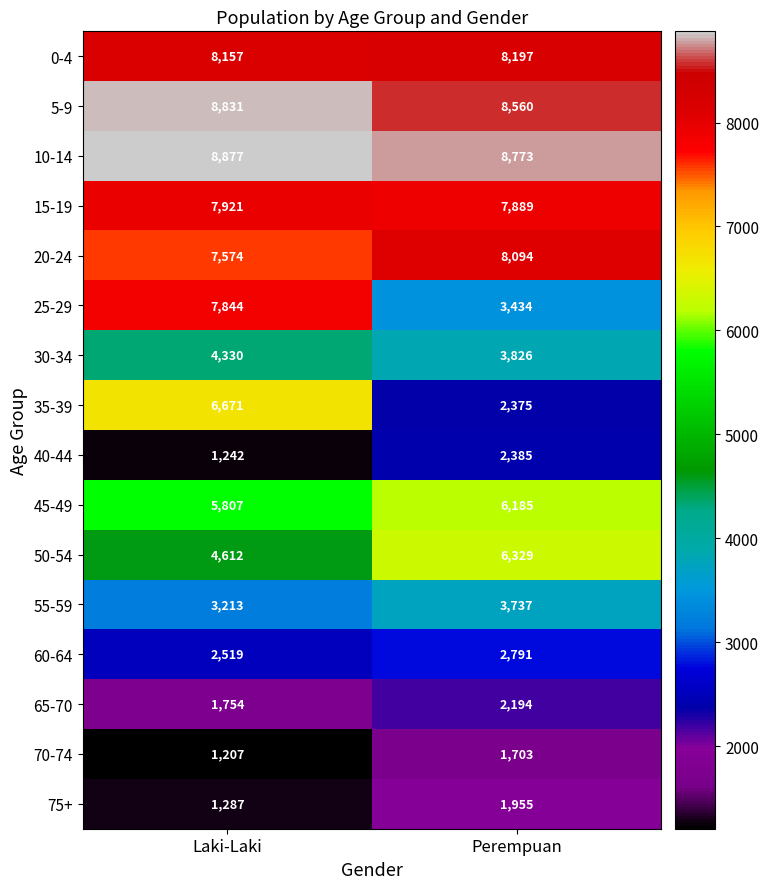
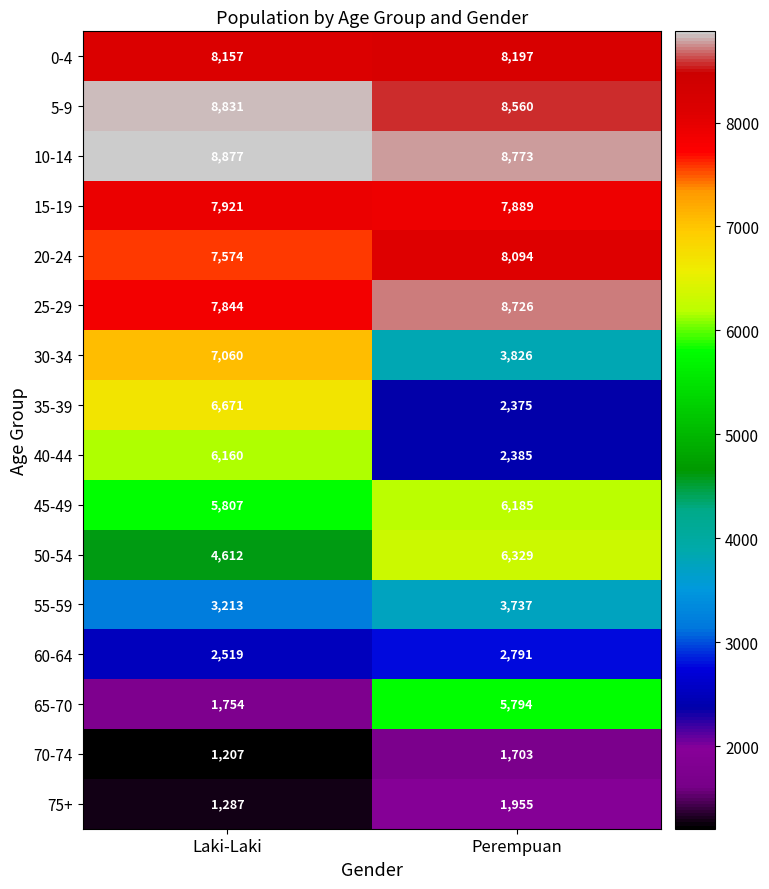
25-29, Perempuan: 3,434 -> 8,726
30-34, Laki-Laki: 4,330 -> 7,060
40-44, Laki-Laki: 1,242 -> 6,160
65-70, Perempuan: 2,194 -> 5,794
